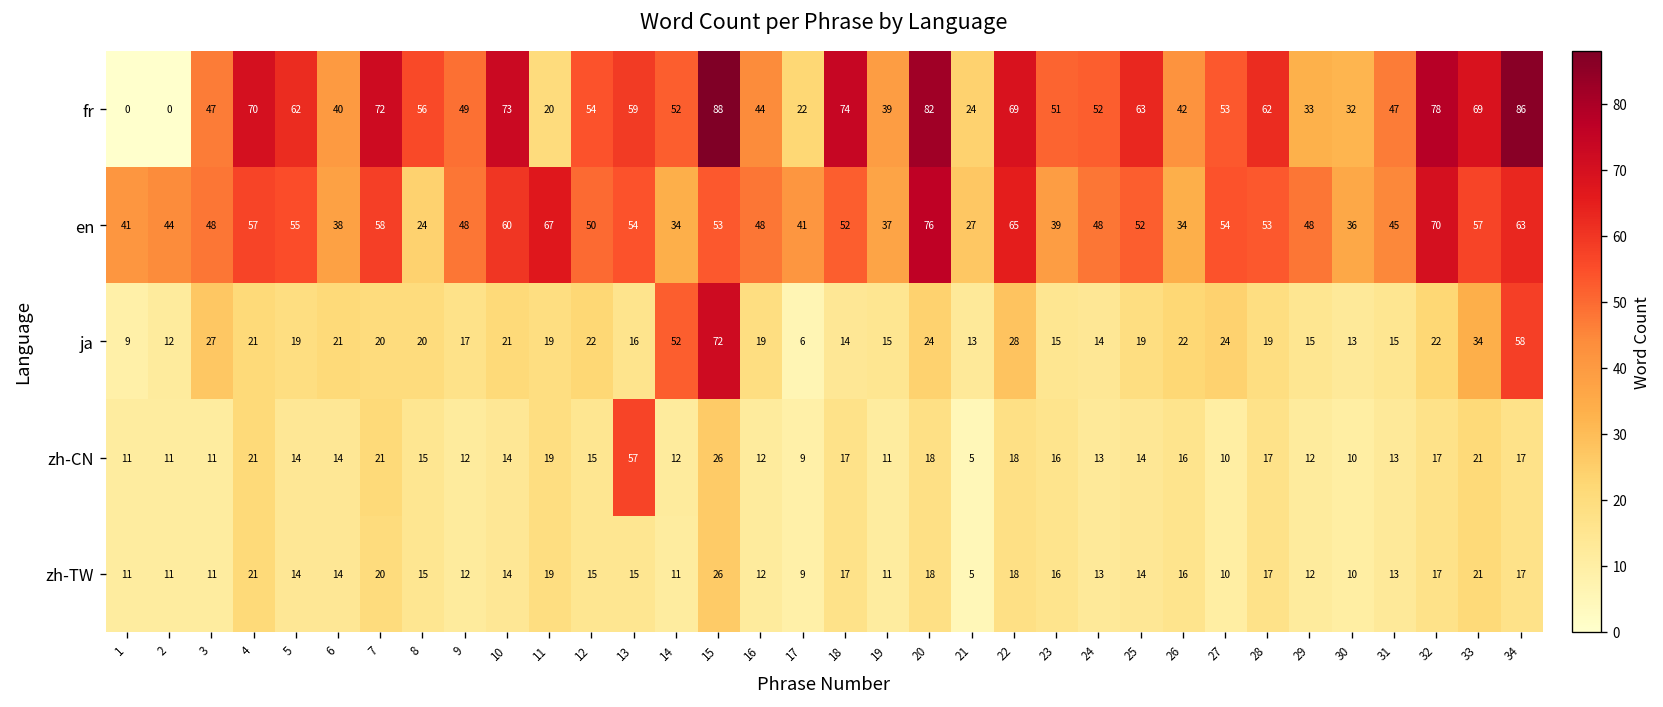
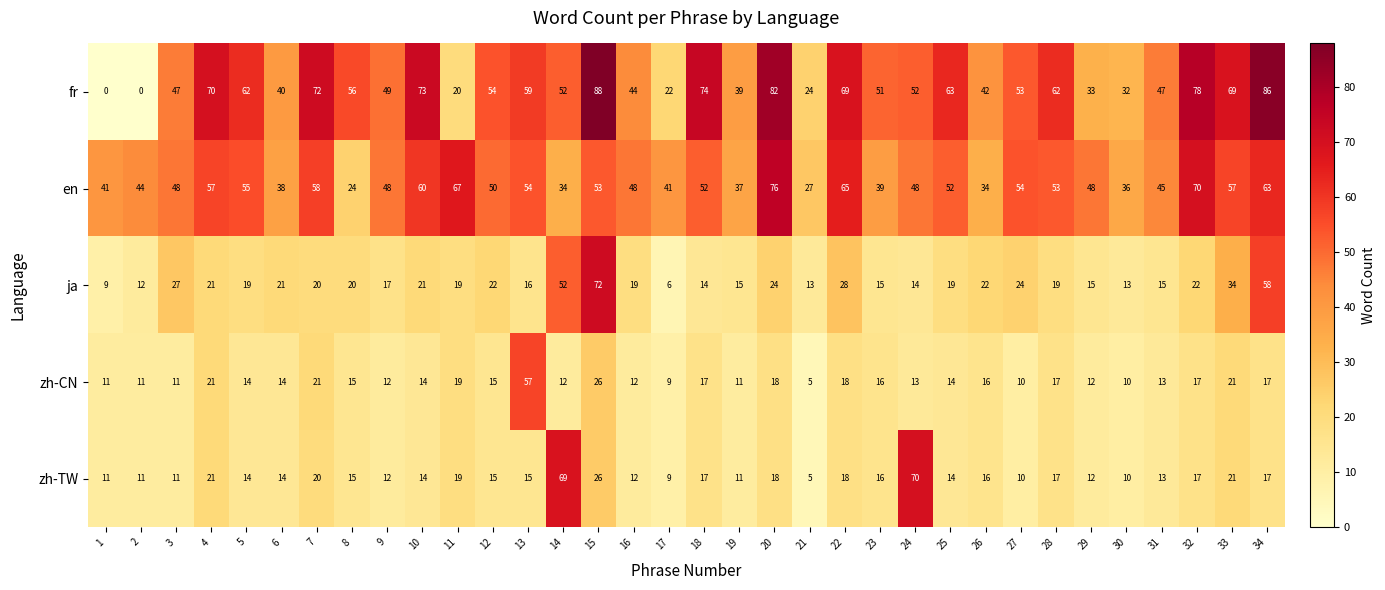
zh-TW, 14: 11 -> 69
zh-TW, 24: 13 -> 70
